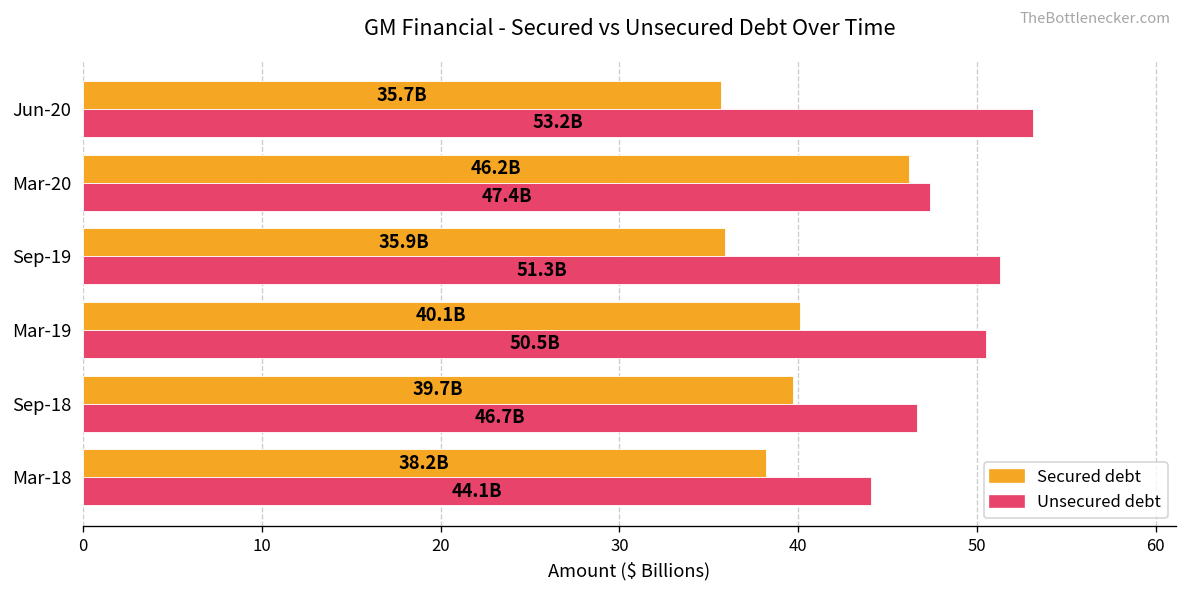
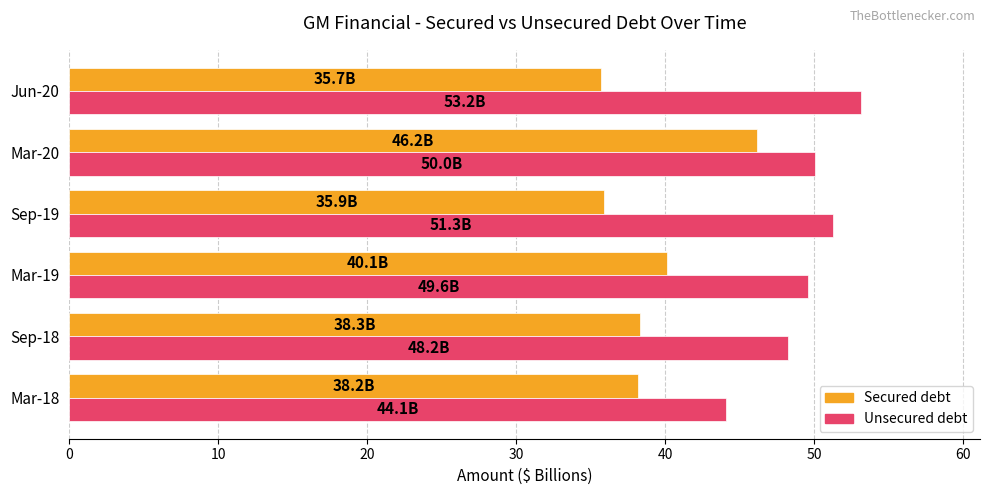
Unsecured debt, Mar-20: 47.4B -> 50.0B
Unsecured debt, Mar-19: 50.5B -> 49.6B
Secured debt, Sep-18: 39.7B -> 38.3B
Unsecured debt, Sep-18: 46.7B -> 48.2B
